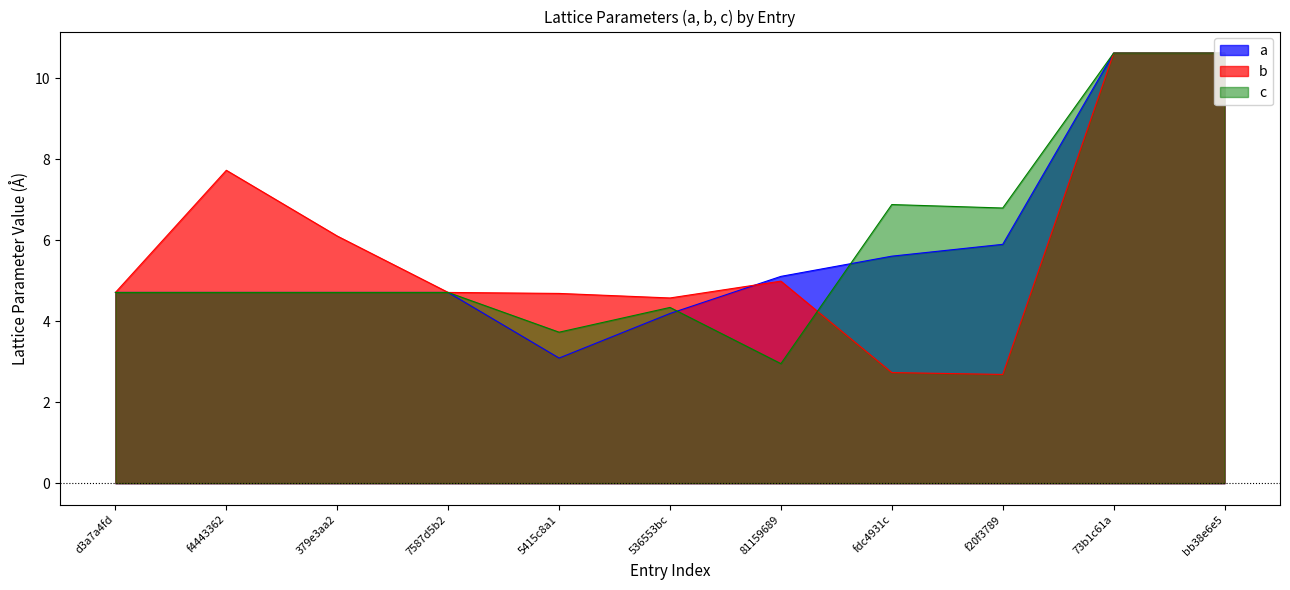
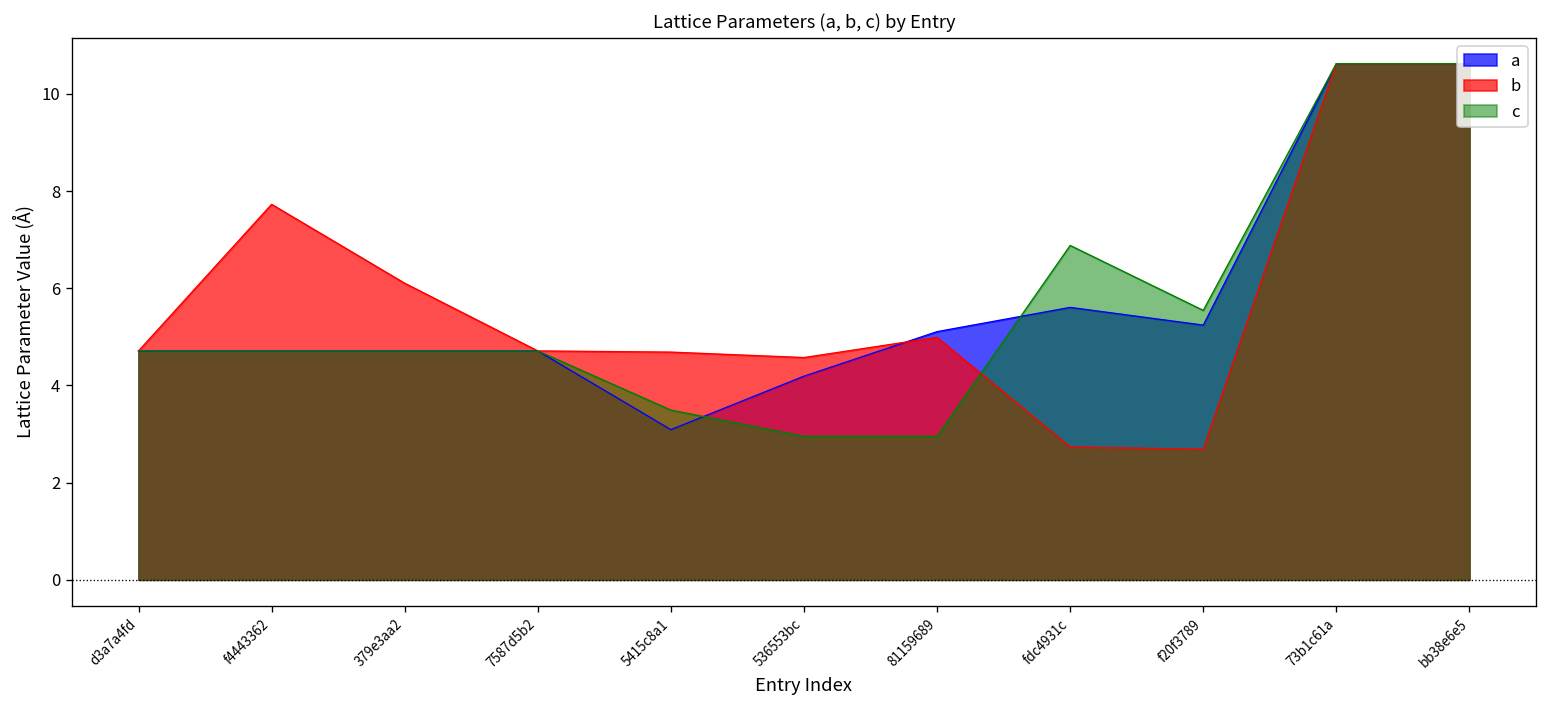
c, 5415c8a1: 3.7 -> 3.5
c, 536553bc: 4.3 -> 3.0
a, f20f3789: 5.9 -> 5.2
c, f20f3789: 6.8 -> 5.5
